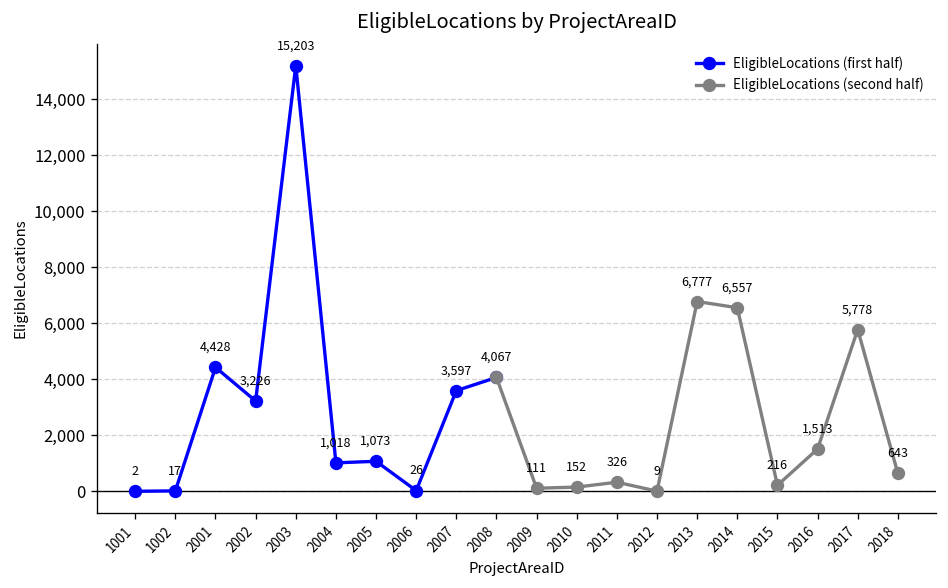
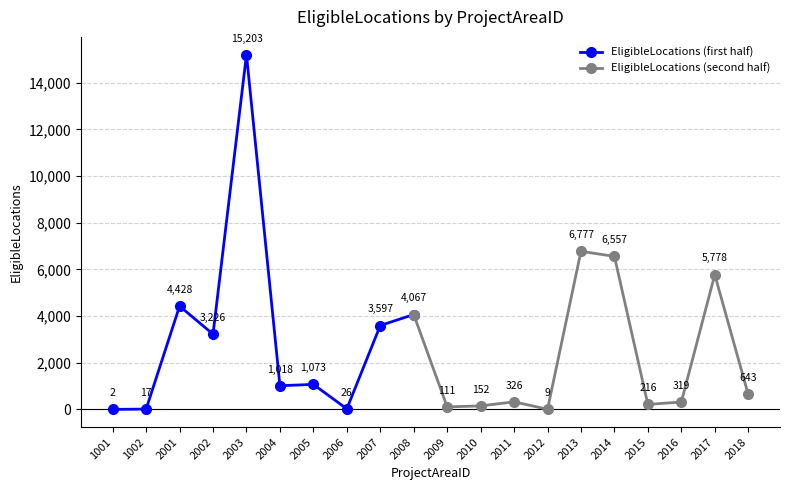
EligibleLocations (second half), 2016: 1,513 -> 319
